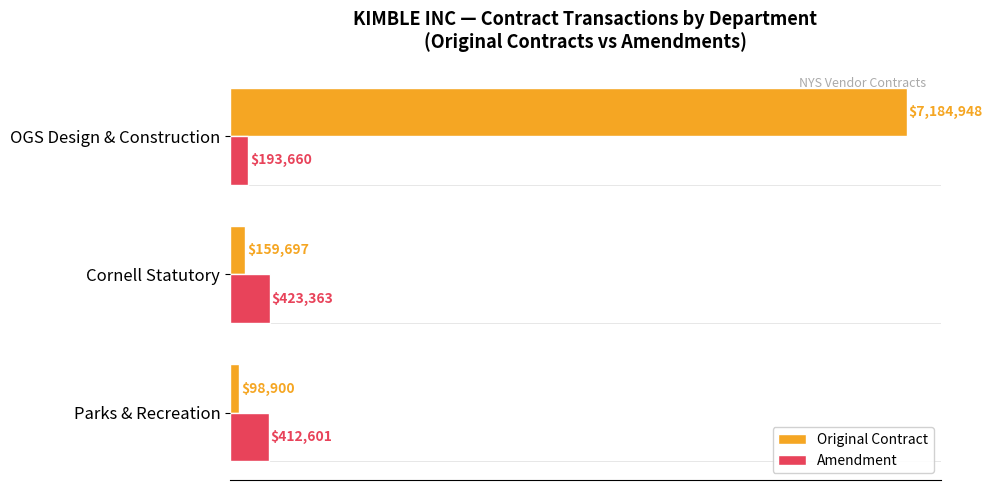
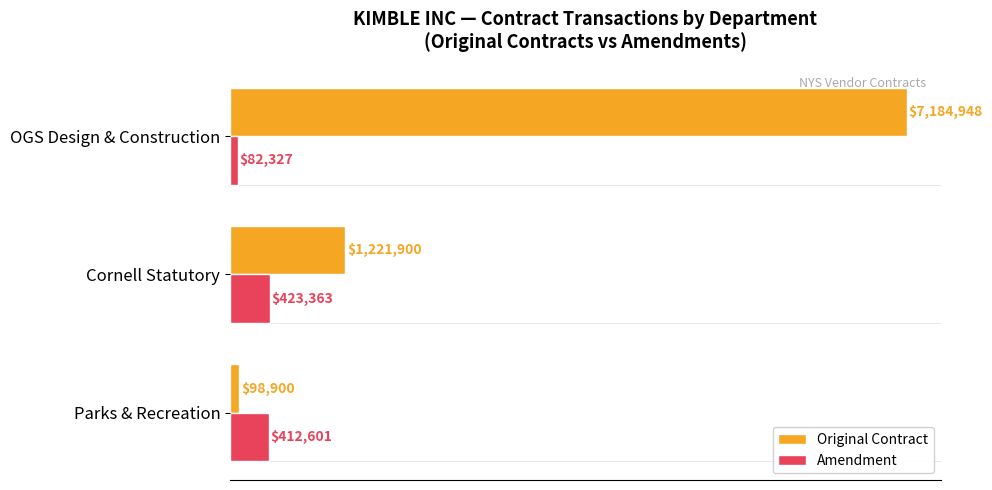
Amendment, OGS Design & Construction: $193,660 -> $82,327
Original Contract, Cornell Statutory: $159,697 -> $1,221,900
